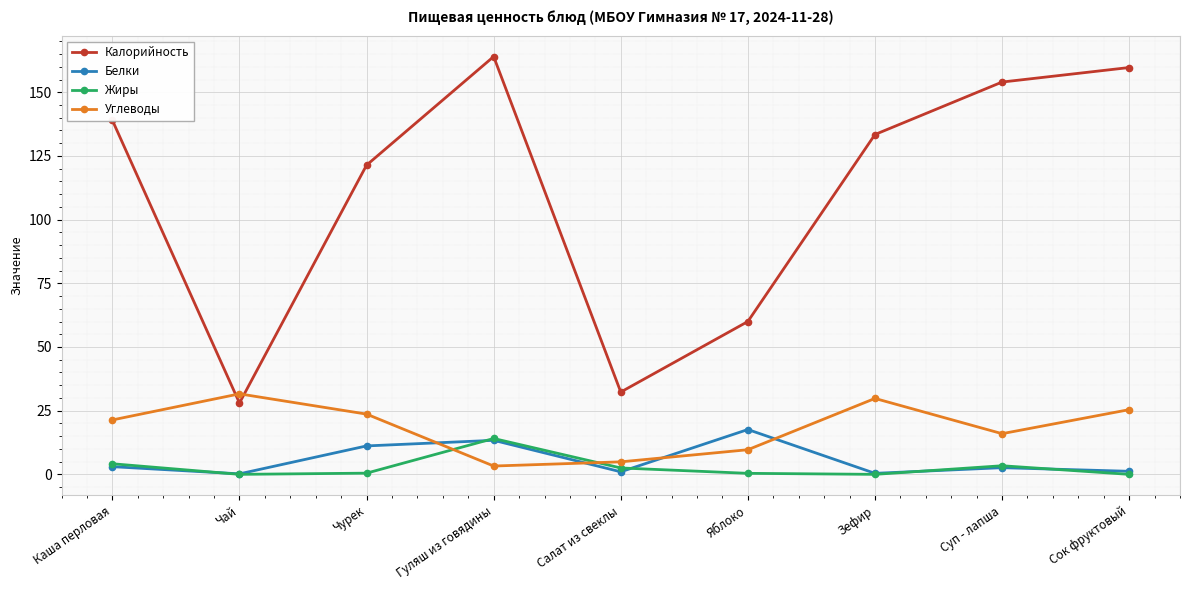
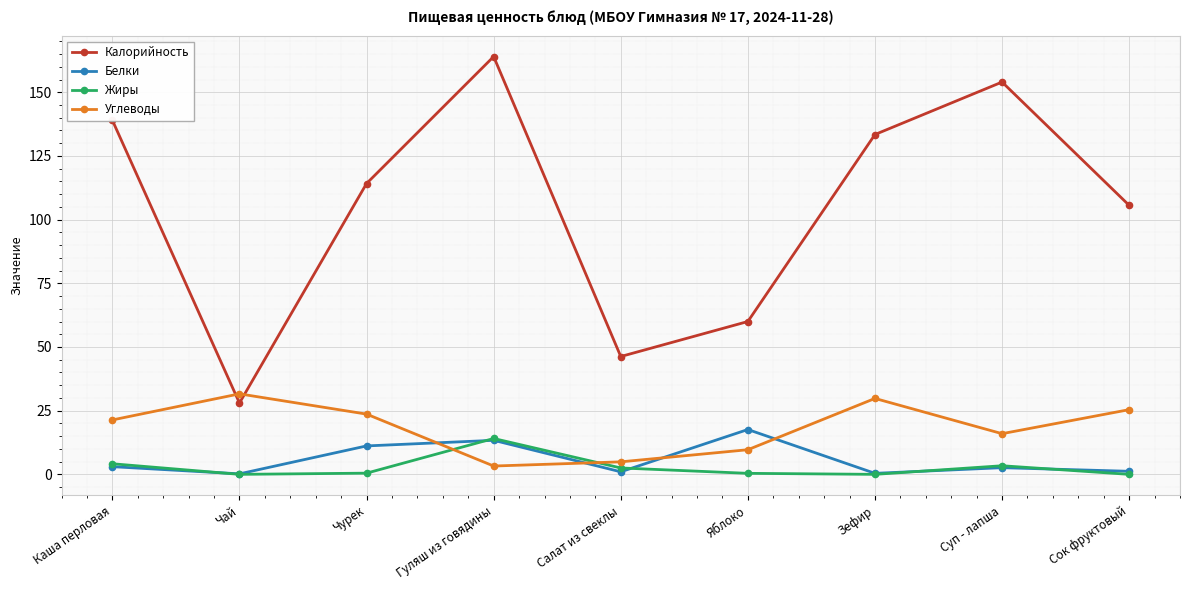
Калорийность, Чурек: 121 -> 114
Калорийность, Салат из свеклы: 32 -> 46
Калорийность, Сок фруктовый: 160 -> 106
